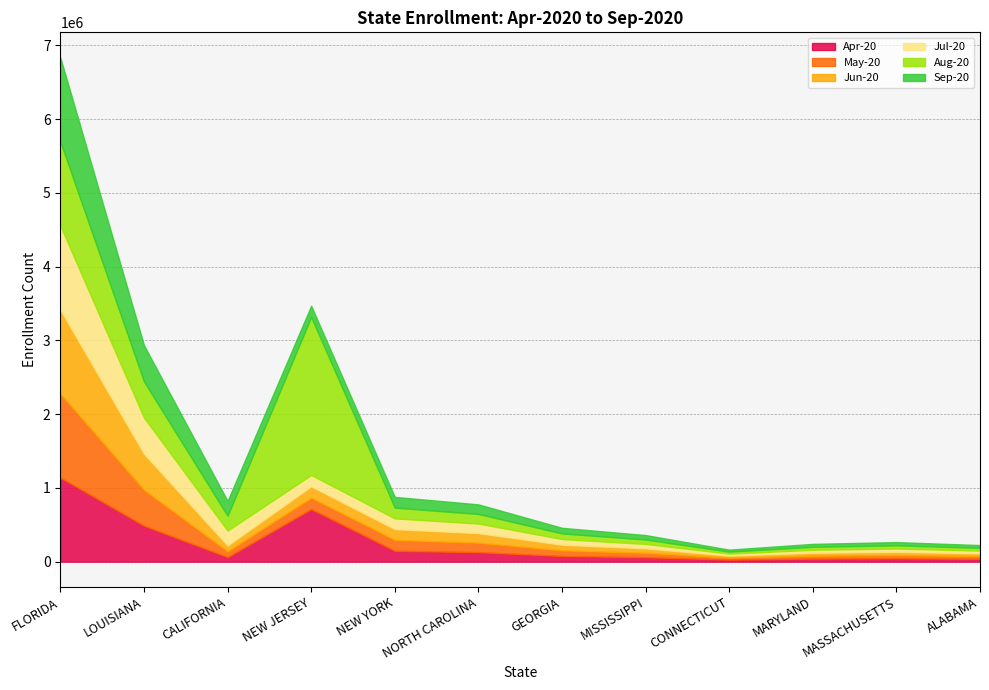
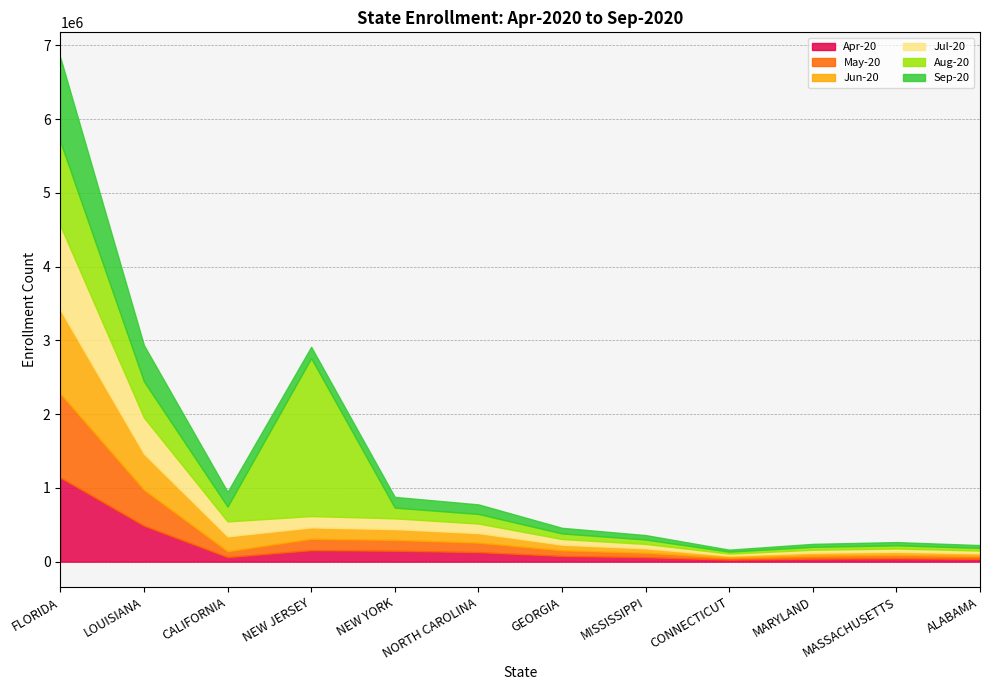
Jun-20, CALIFORNIA: 100000 -> 200000
Apr-20, NEW JERSEY: 700000 -> 200000
